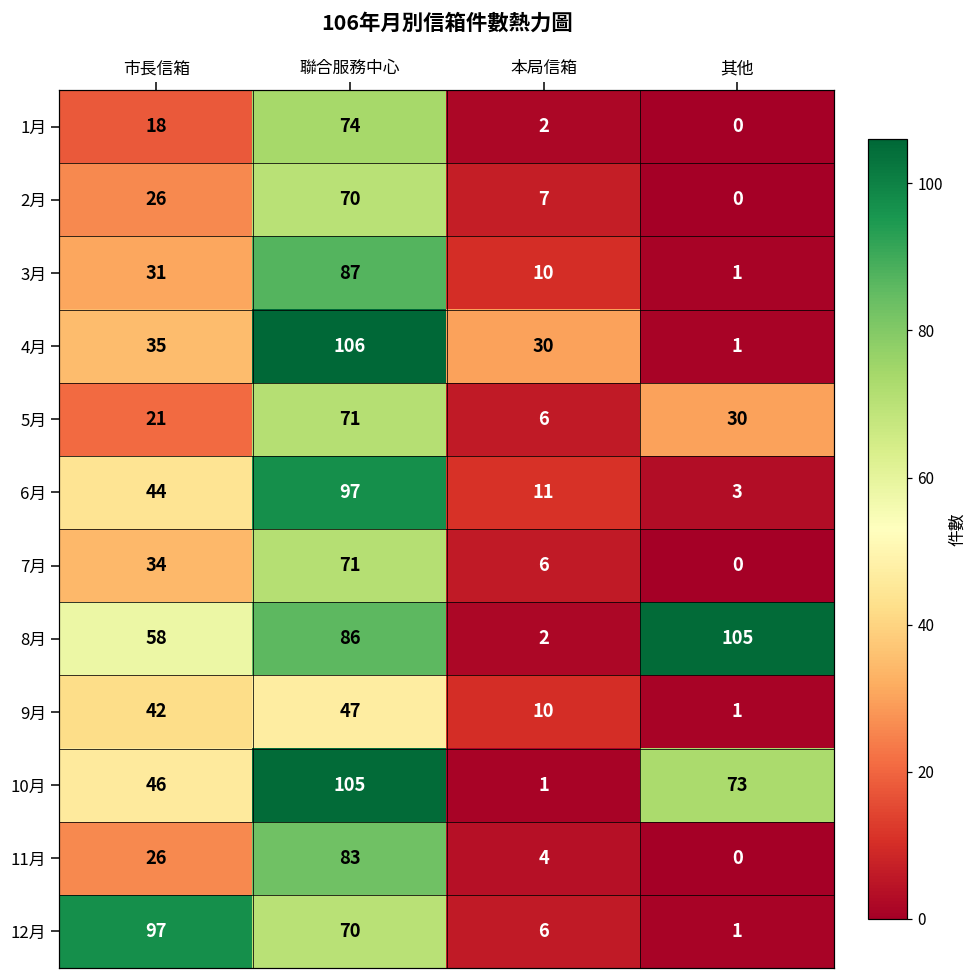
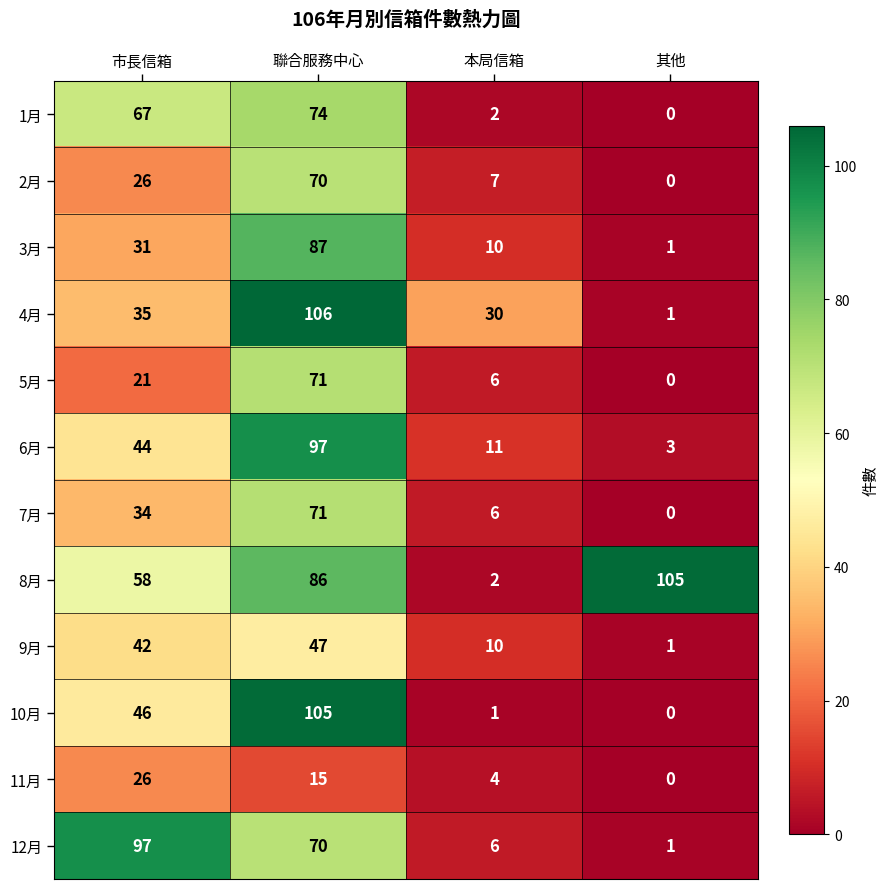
1月, 市長信箱: 18 -> 67
5月, 其他: 30 -> 0
10月, 其他: 73 -> 0
11月, 聯合服務中心: 83 -> 15
